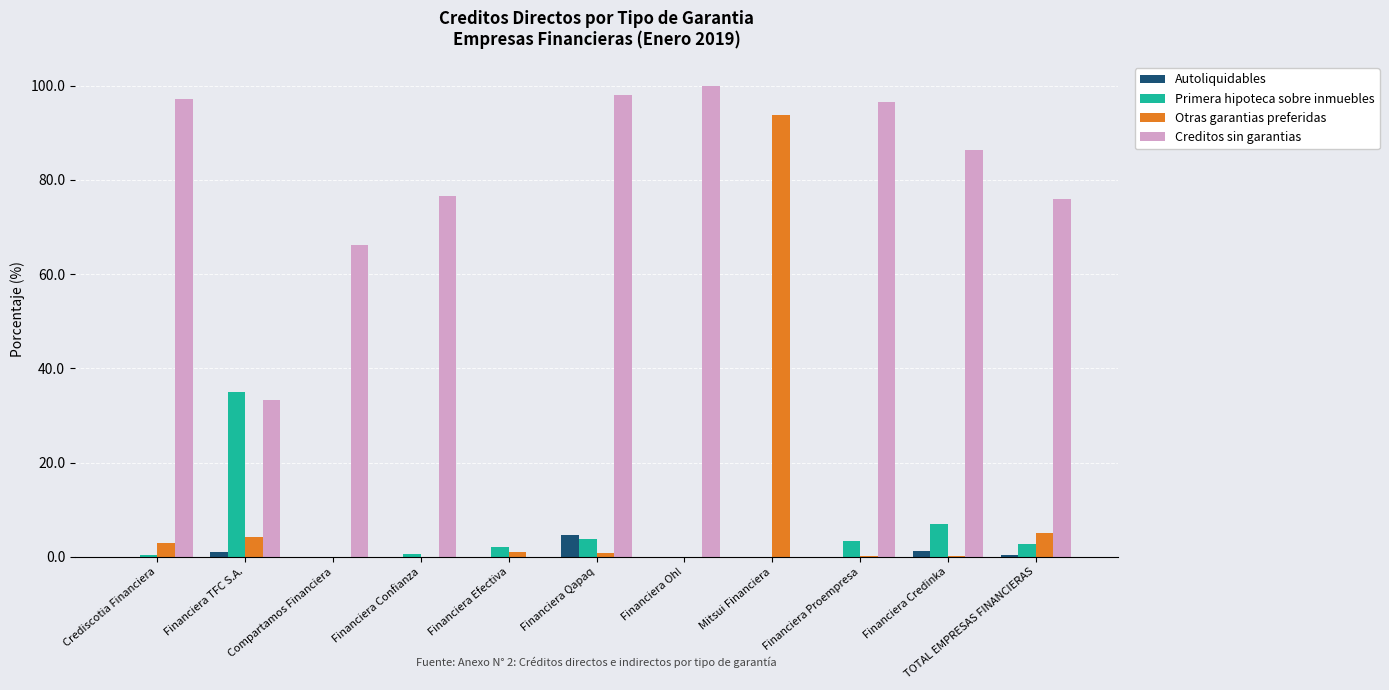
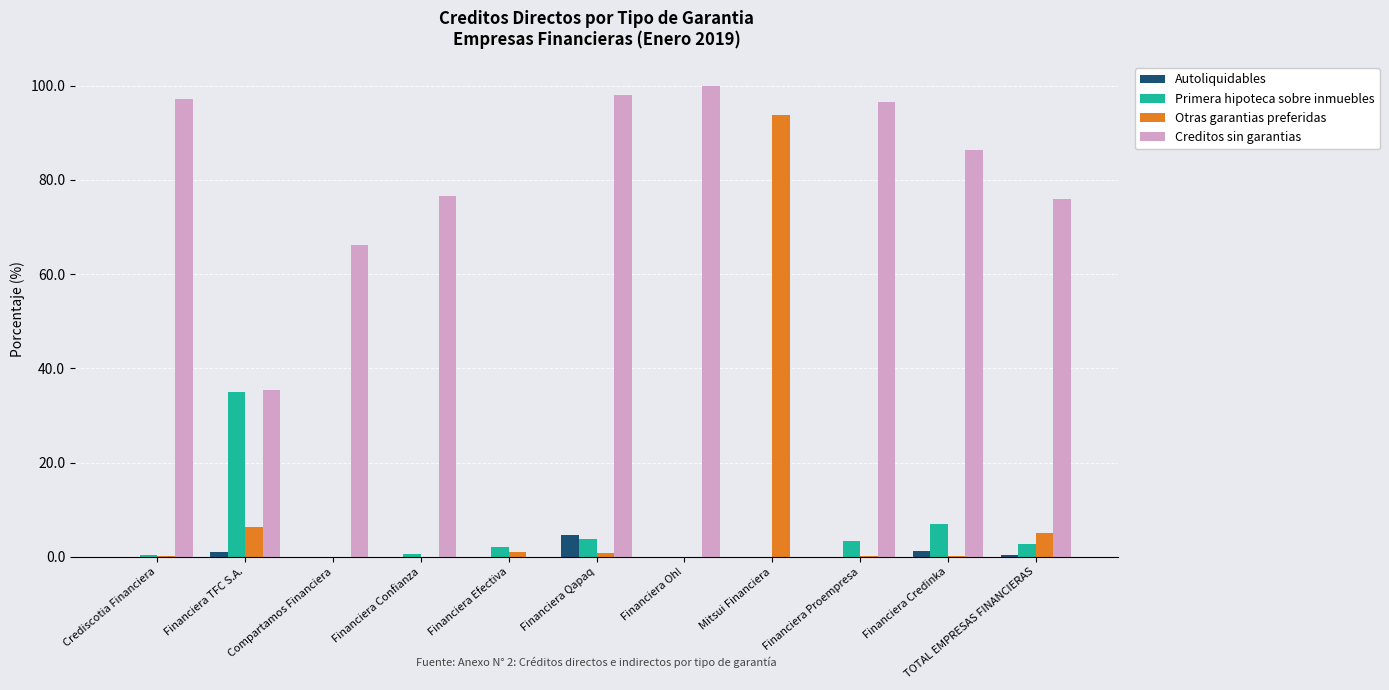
Otras garantias preferidas, Crediscotia Financiera: 3 -> 0
Otras garantias preferidas, Financiera TFC S.A.: 4 -> 6
Creditos sin garantias, Financiera TFC S.A.: 33 -> 35
